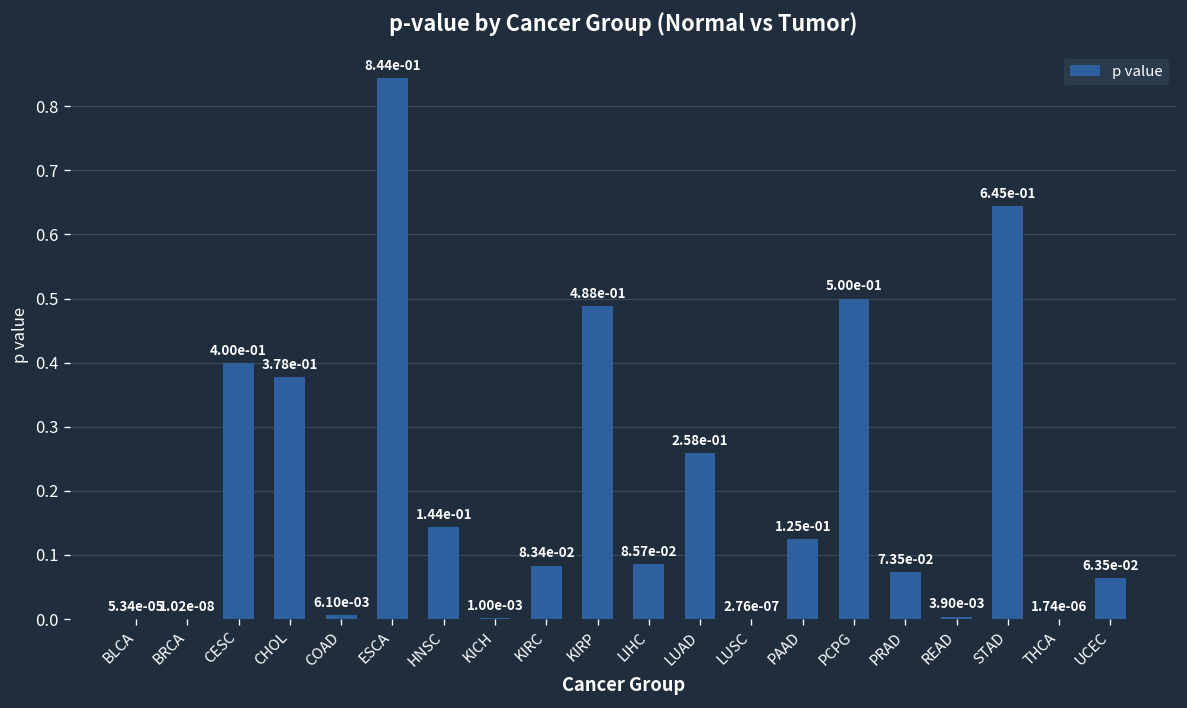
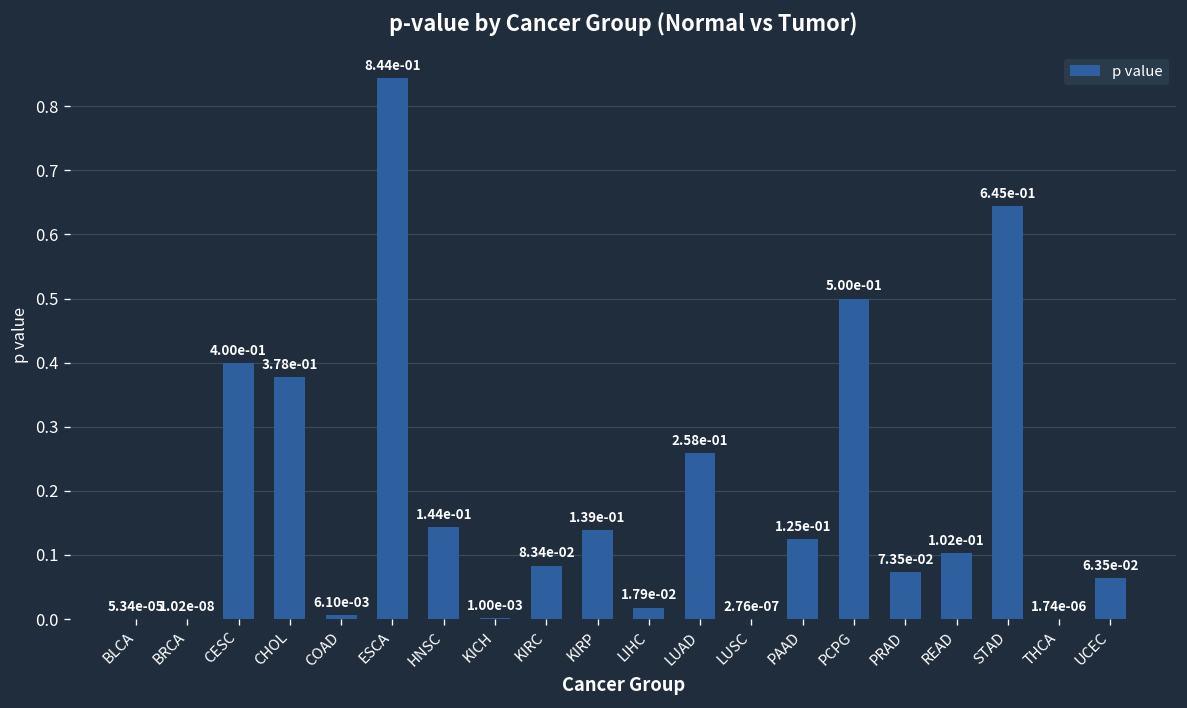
KIRP: 4.88e-01 -> 1.39e-01
LIHC: 8.57e-02 -> 1.79e-02
READ: 3.90e-03 -> 1.02e-01
